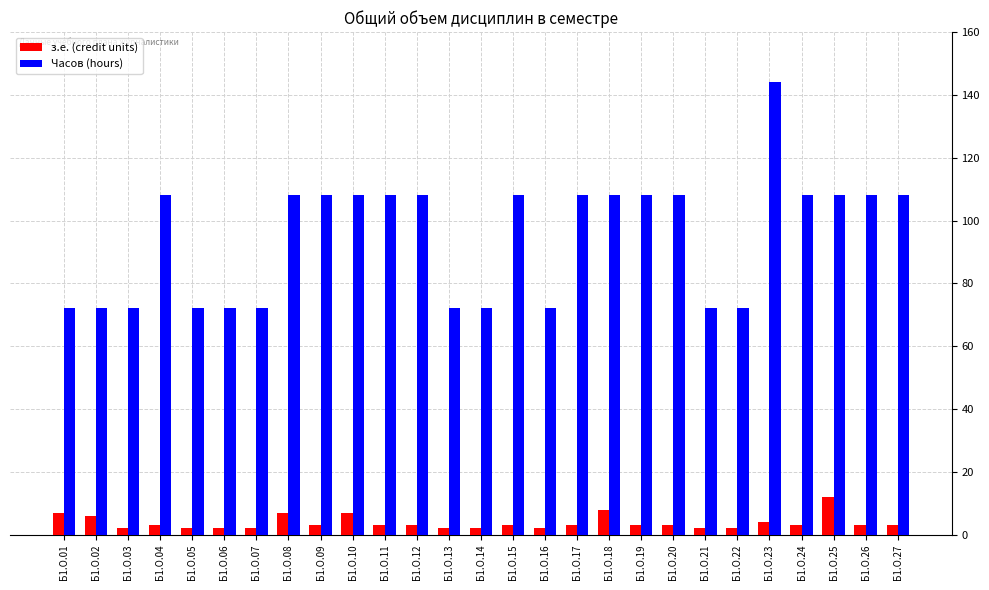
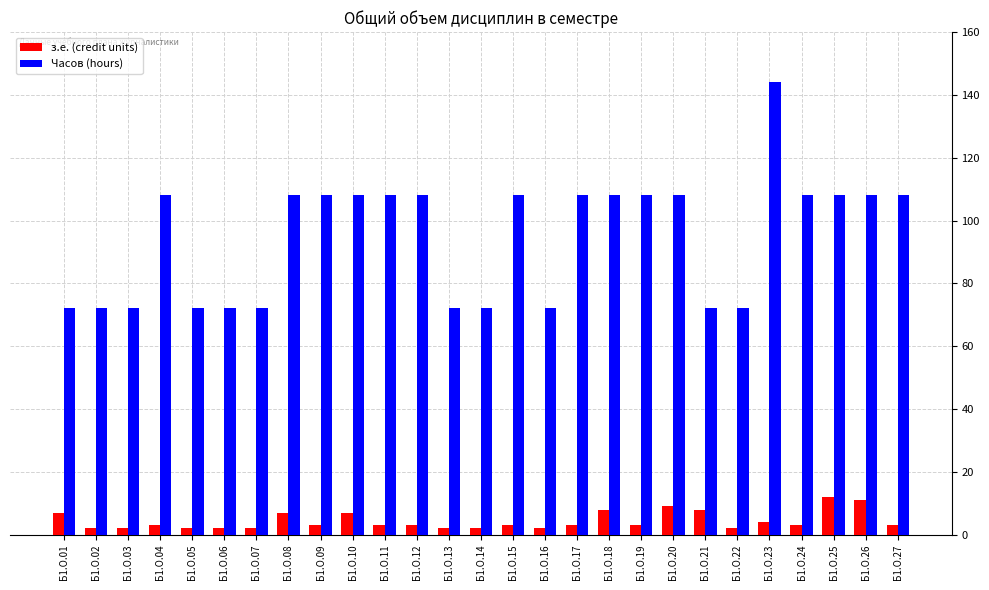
з.е. (credit units), Б1.О.02: 6 -> 2
з.е. (credit units), Б1.О.20: 3 -> 9
з.е. (credit units), Б1.О.21: 2 -> 8
з.е. (credit units), Б1.О.26: 3 -> 11
